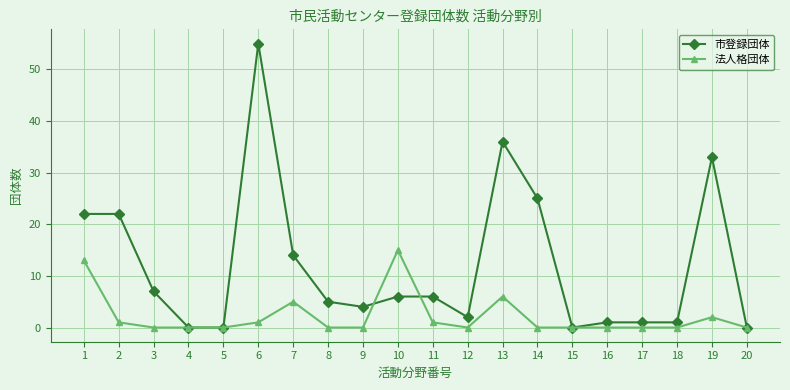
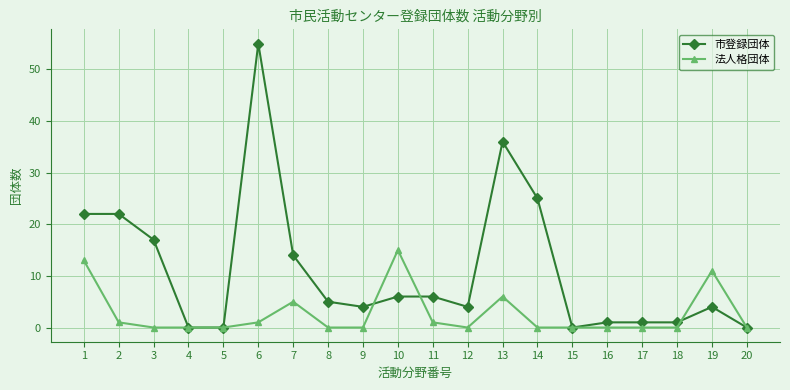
市登録団体, 3: 7 -> 17
市登録団体, 12: 2 -> 4
市登録団体, 19: 33 -> 4
法人格団体, 19: 2 -> 11
